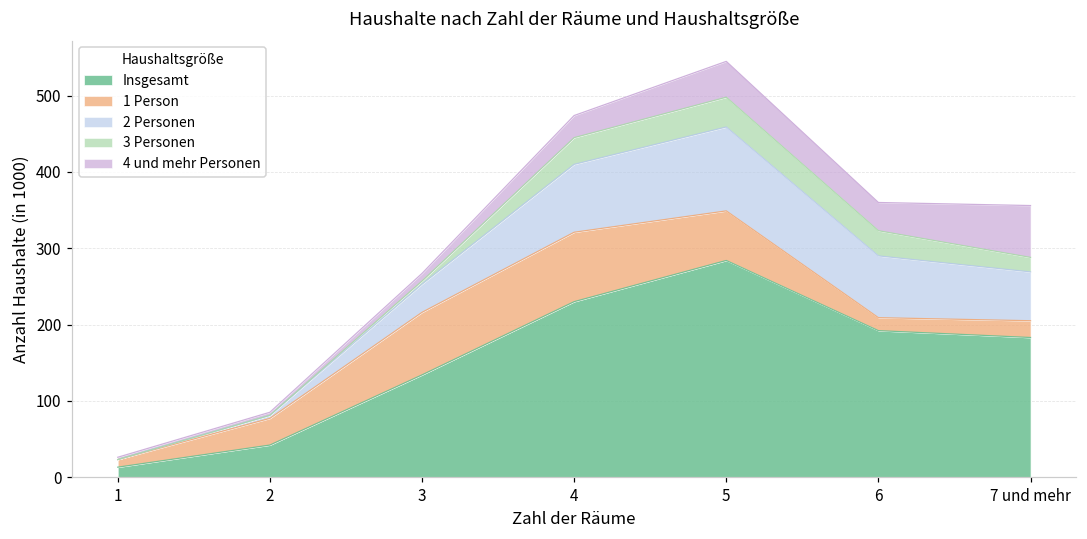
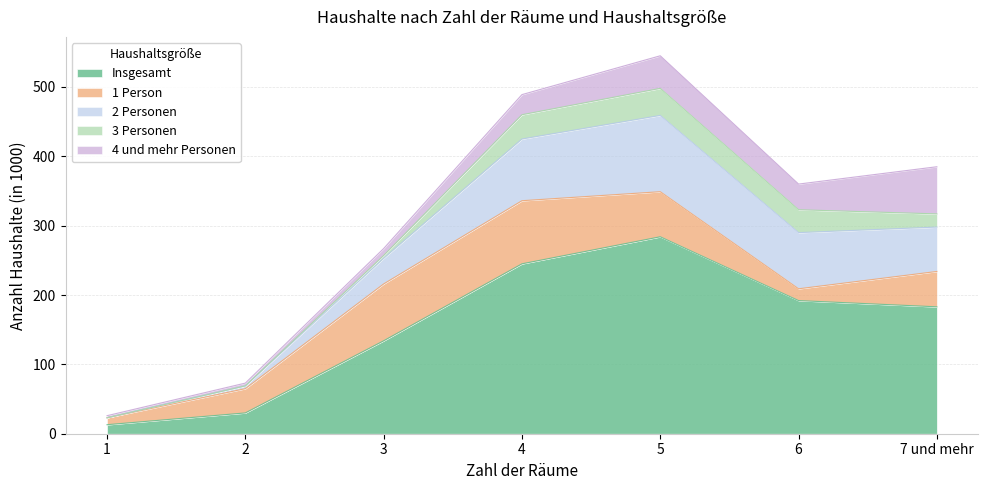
Insgesamt, 2: 40 -> 30
Insgesamt, 4: 230 -> 250
1 Person, 7 und mehr: 20 -> 50
